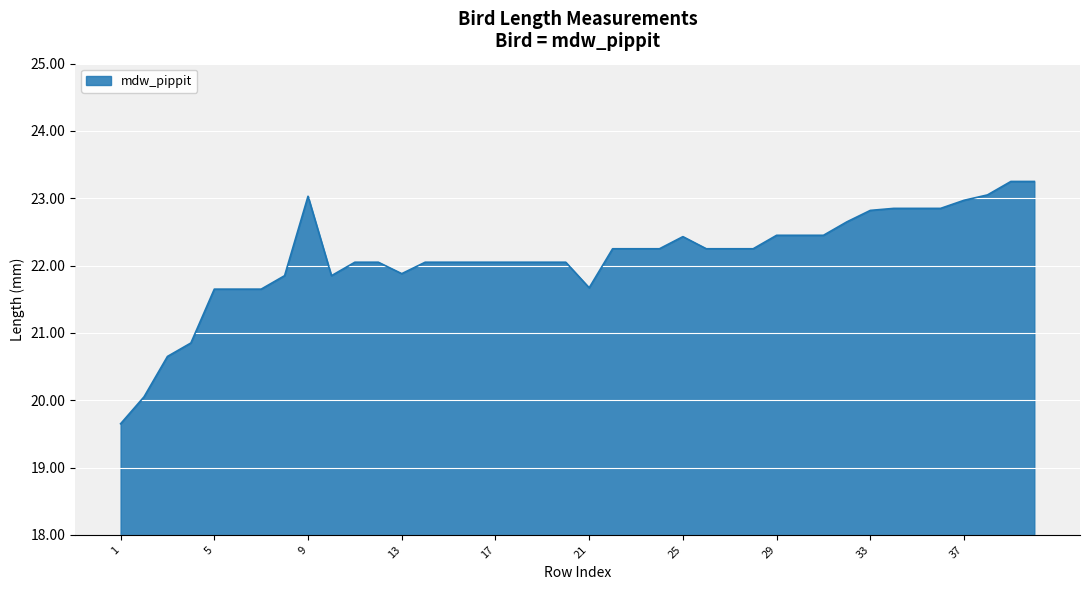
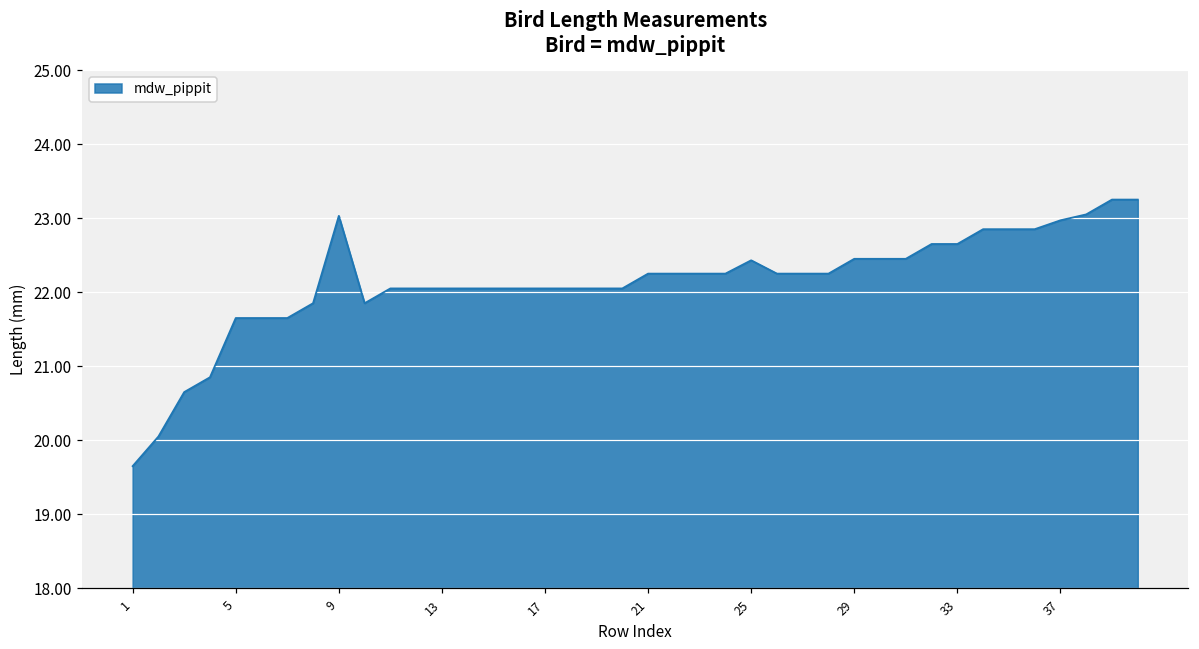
13: 21.9 -> 22.1
21: 21.7 -> 22.3
33: 22.8 -> 22.7
